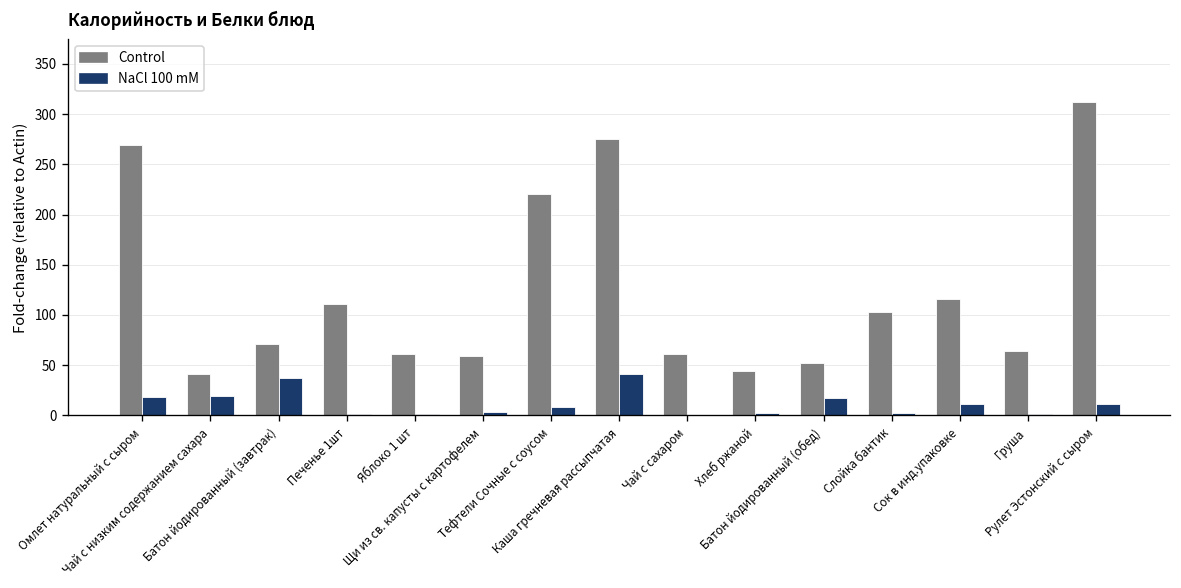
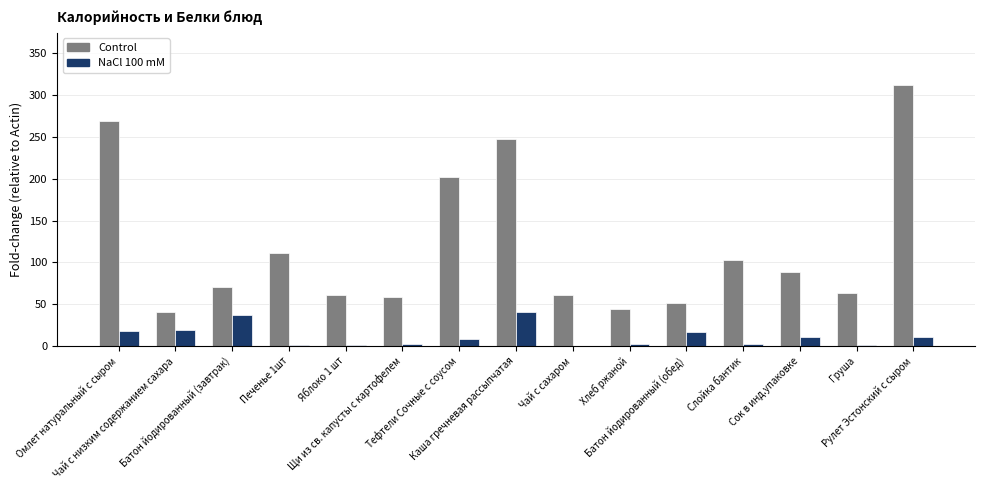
Control, Тефтели Сочные с соусом: 220 -> 200
Control, Каша гречневая рассыпчатая: 280 -> 250
Control, Сок в инд.упаковке: 120 -> 90
